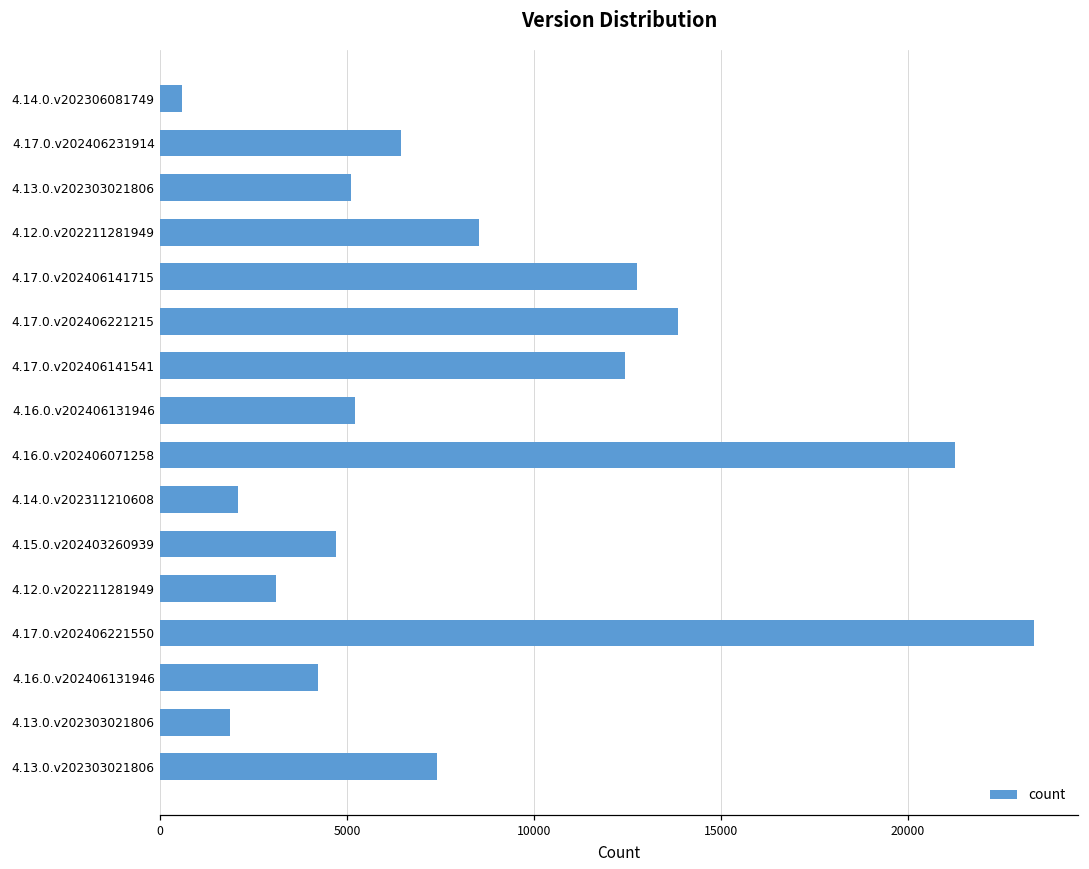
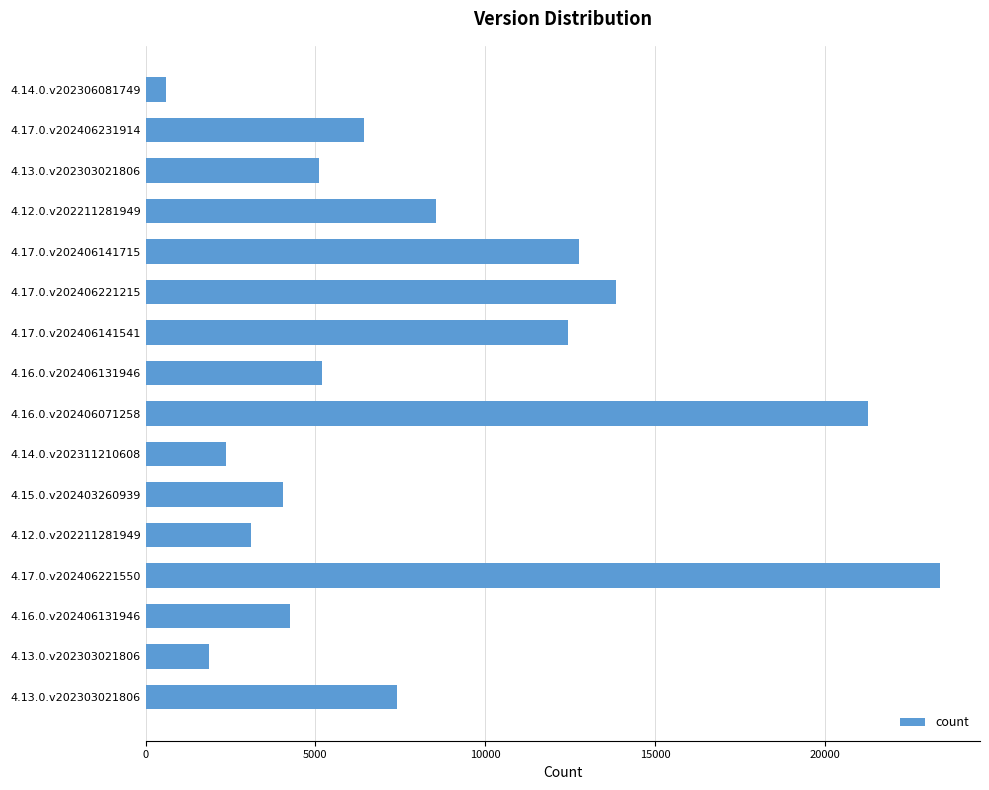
4.14.0.v202311210608: 2100 -> 2400
4.15.0.v202403260939: 4700 -> 4000
